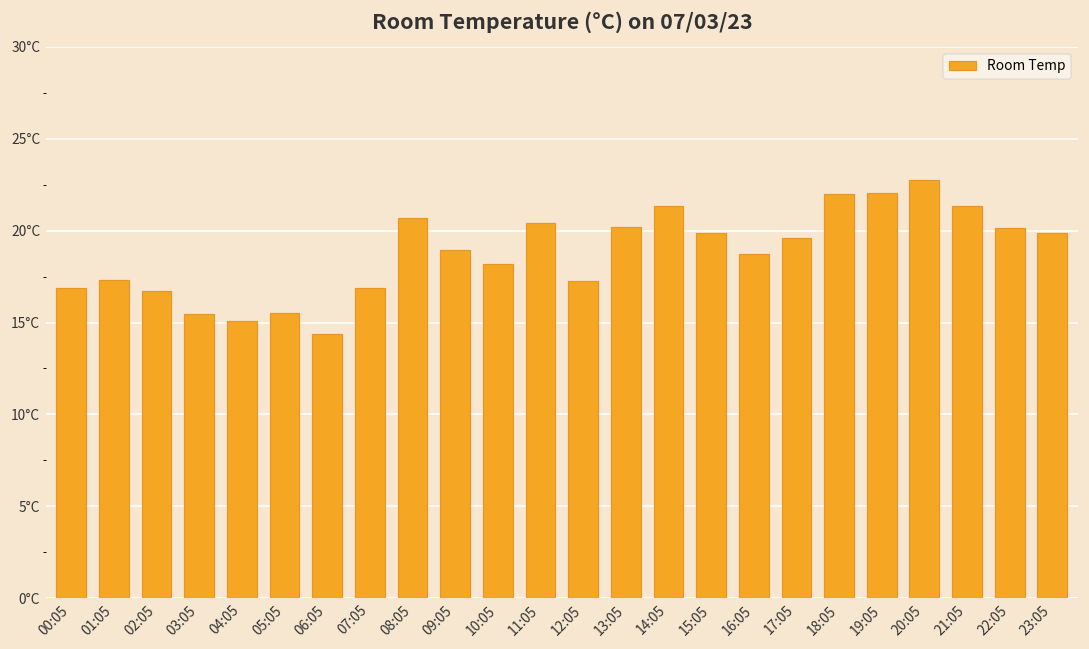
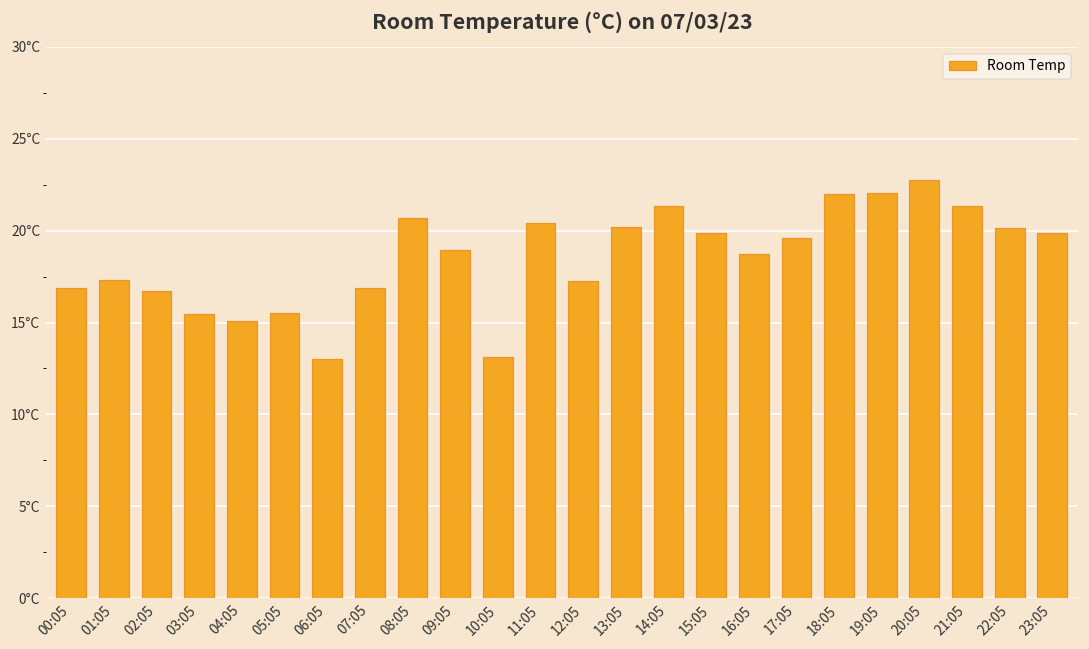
06:05: 14.4°C -> 13.0°C
10:05: 18.2°C -> 13.1°C
